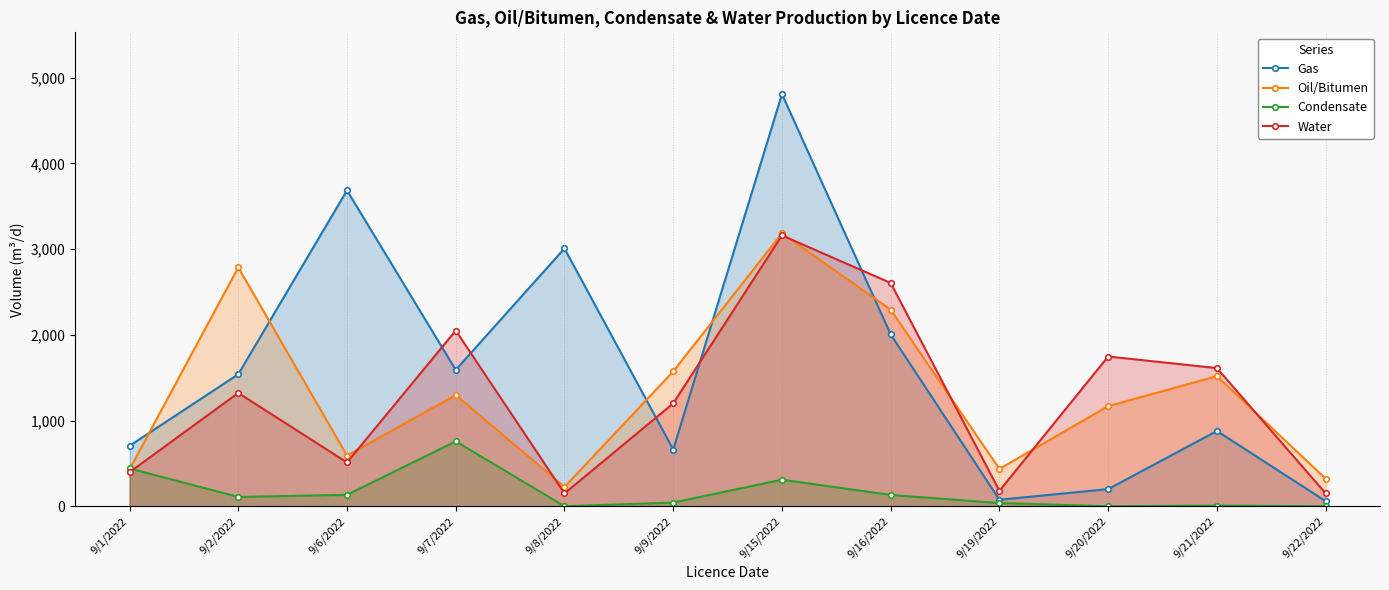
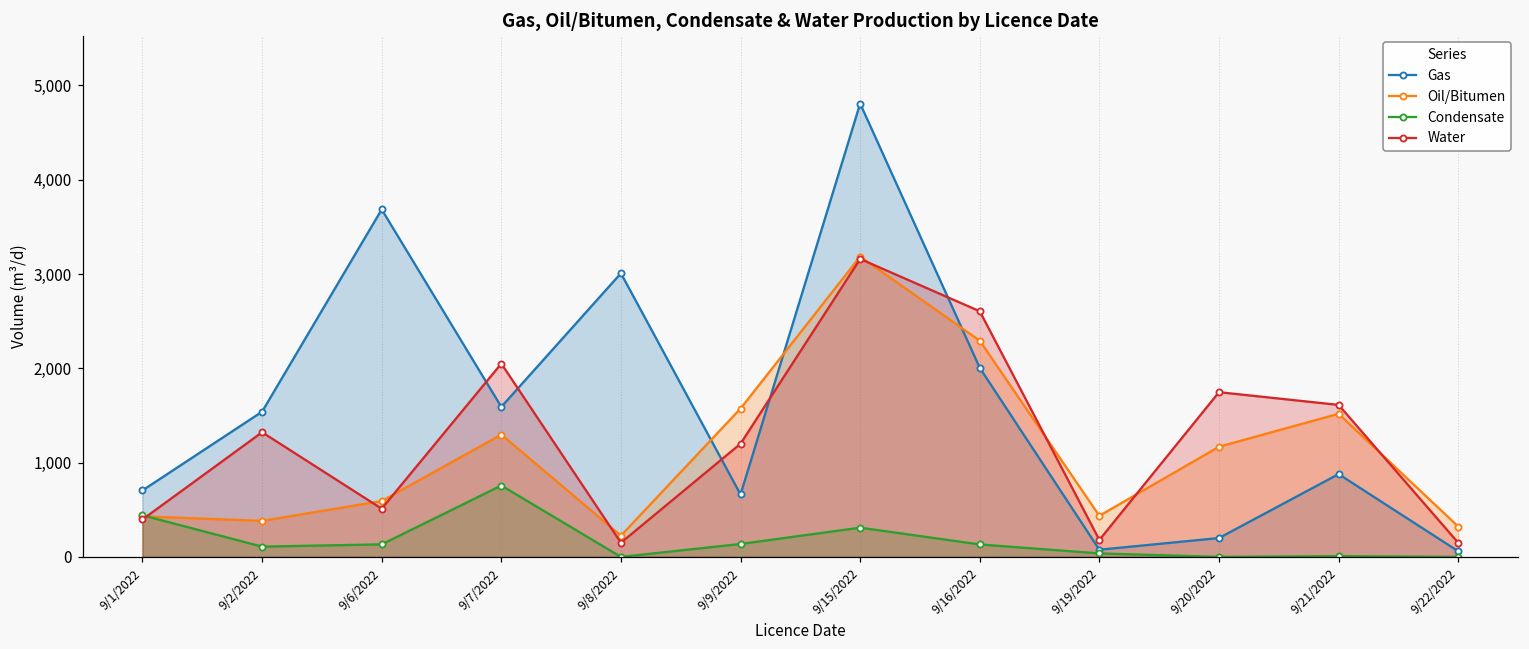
Oil/Bitumen, 9/2/2022: 2,800 -> 400
Condensate, 9/9/2022: 0 -> 100
